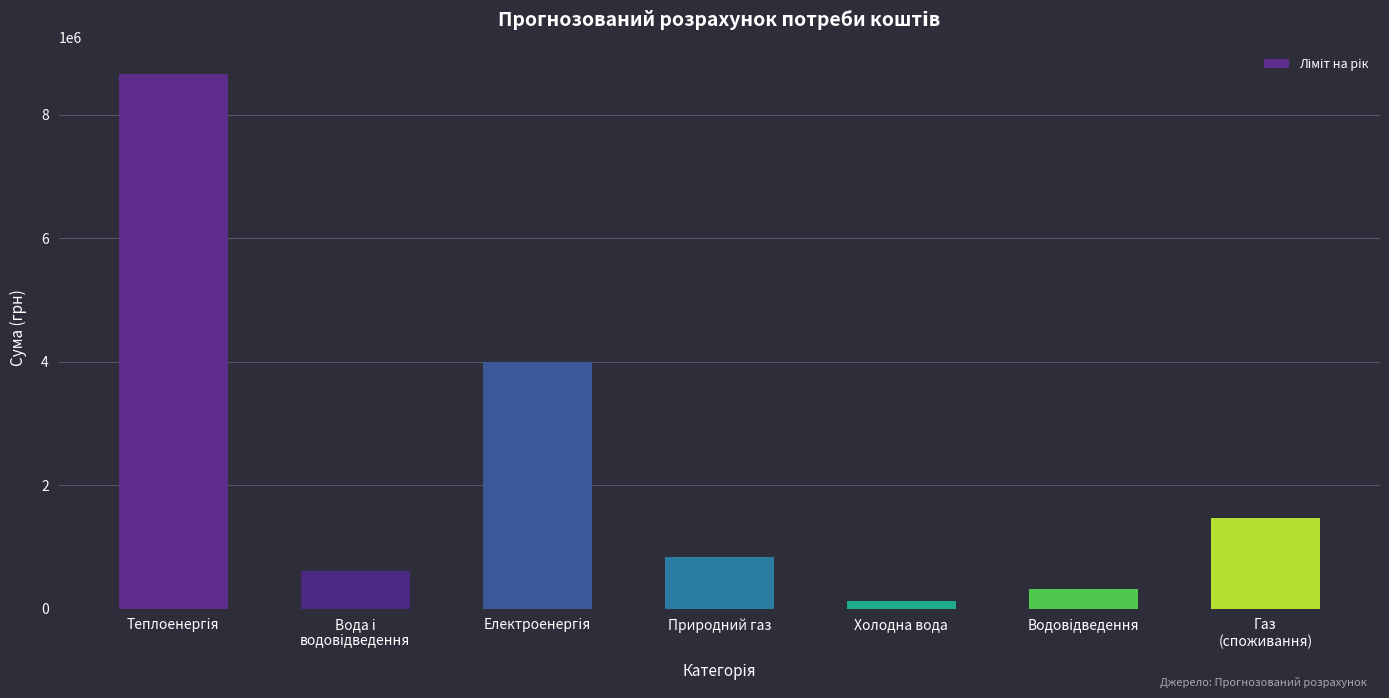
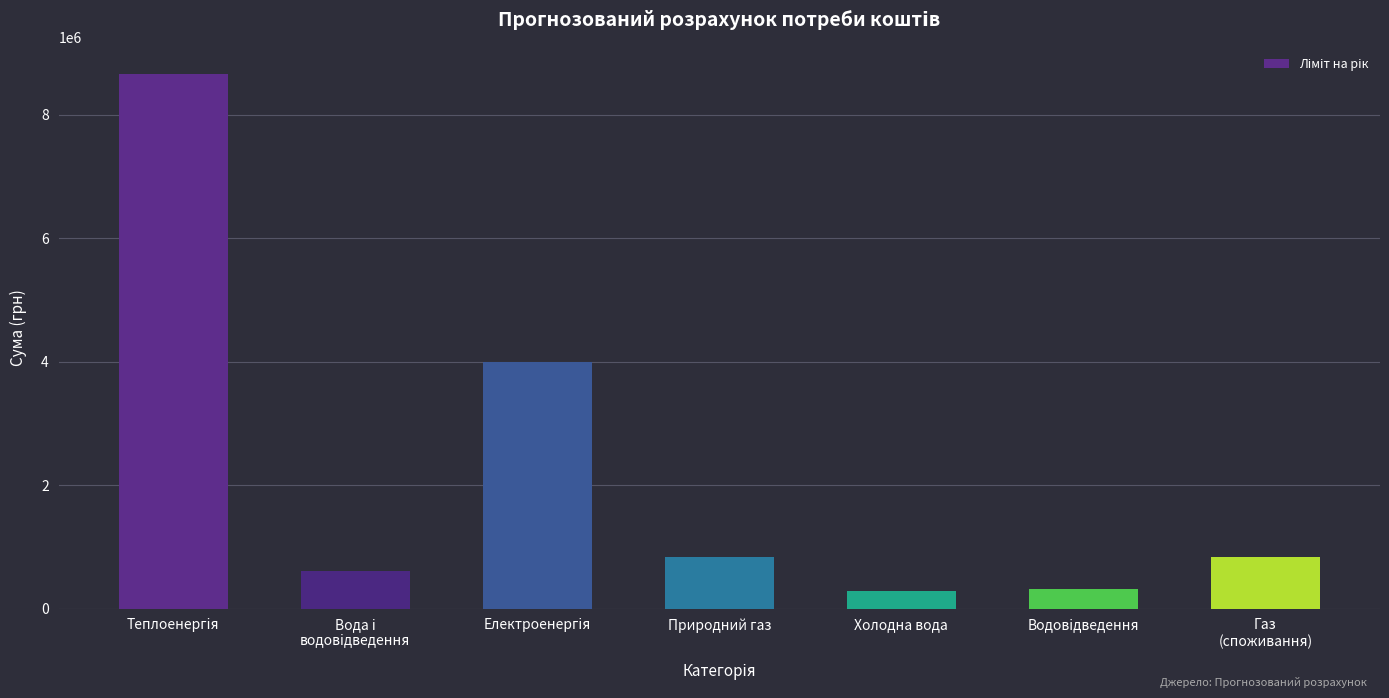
Холодна вода: 100000 -> 300000
Газ (споживання): 1500000 -> 800000
